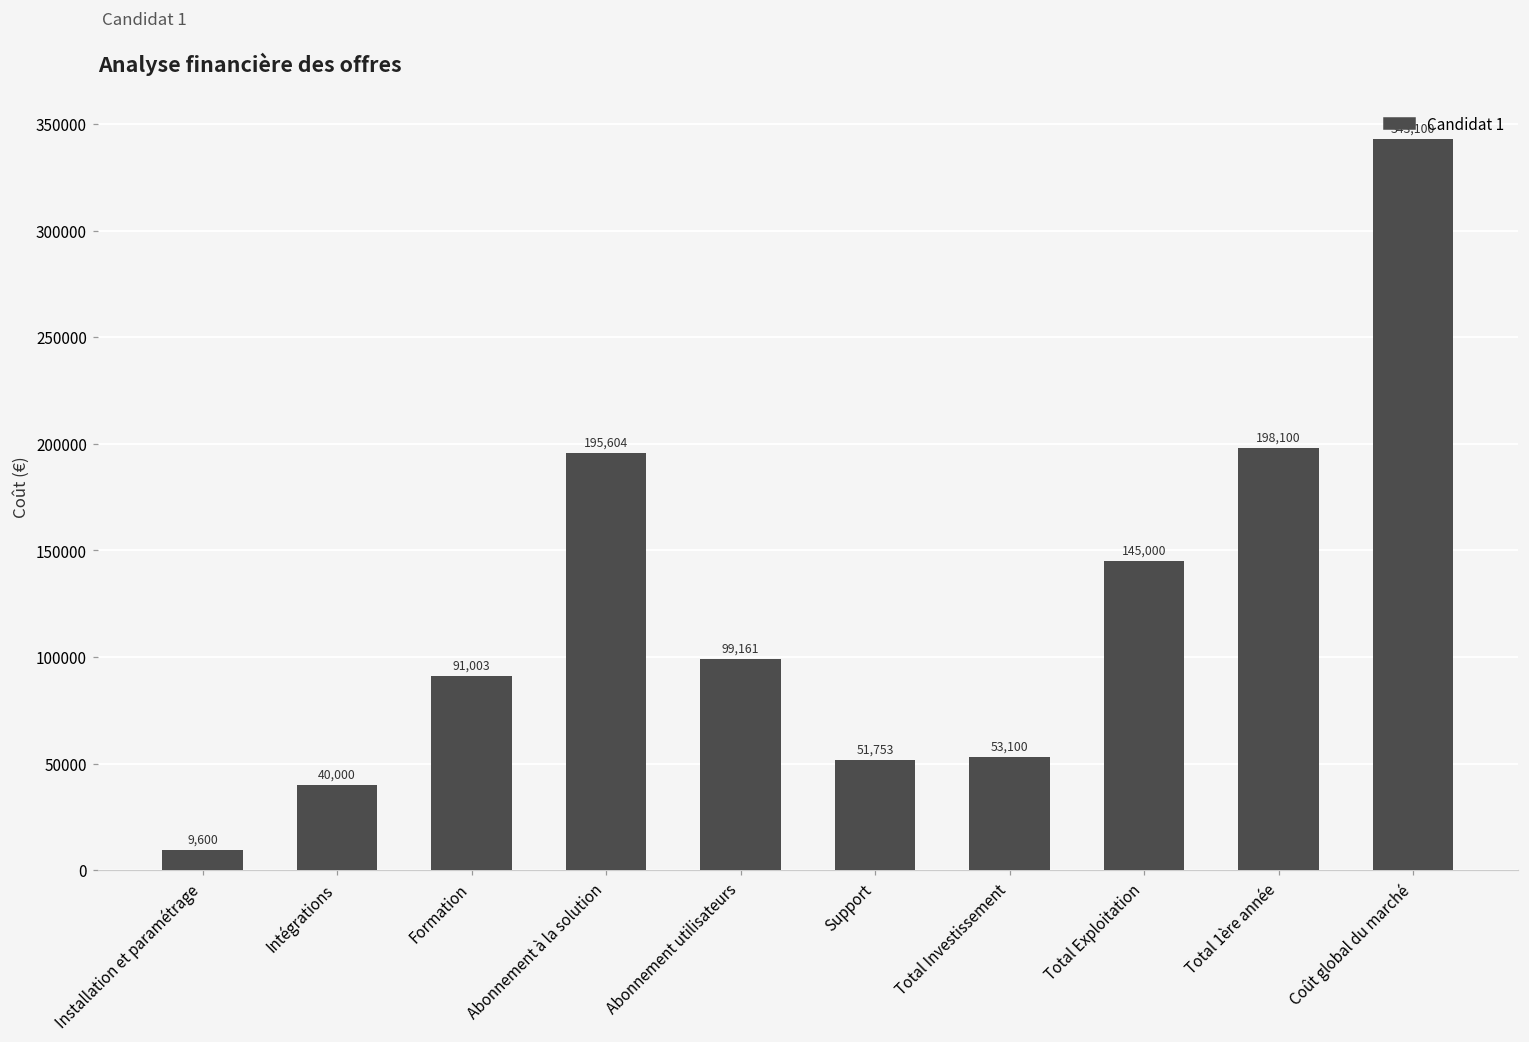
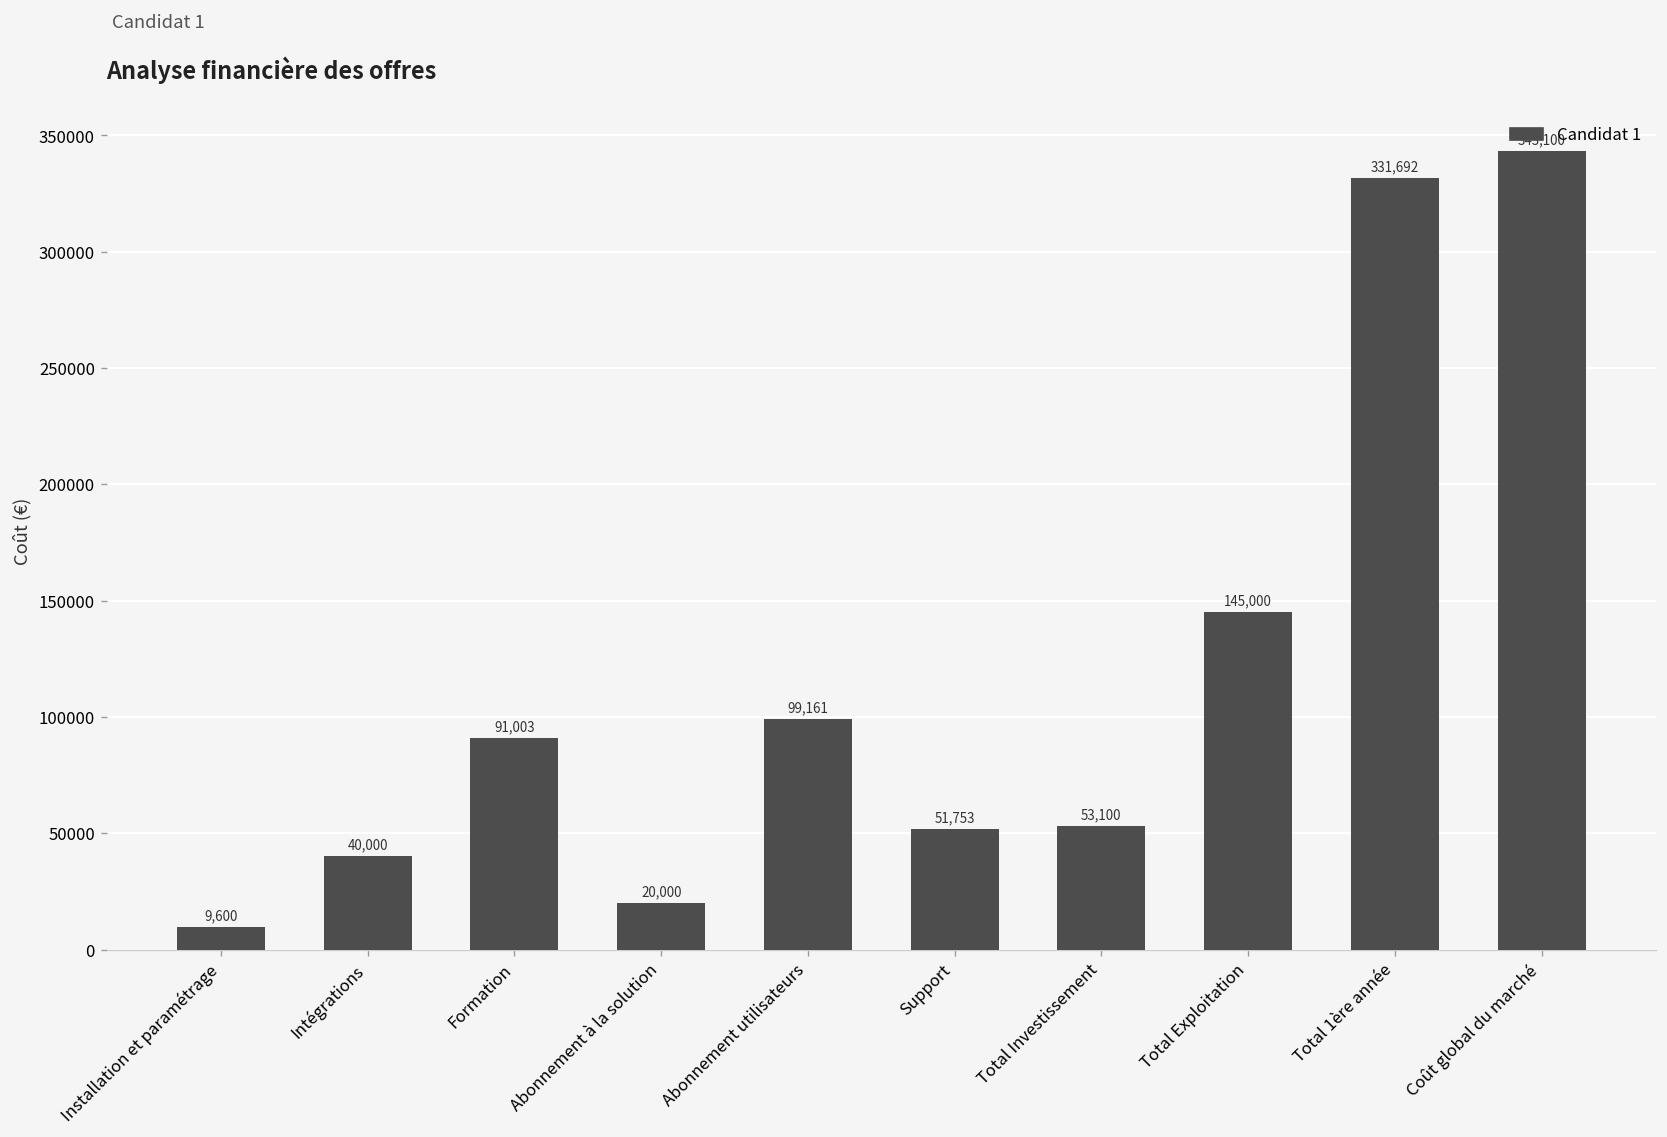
Abonnement à la solution: 195,604 -> 20,000
Total 1ère année: 198,100 -> 331,692
